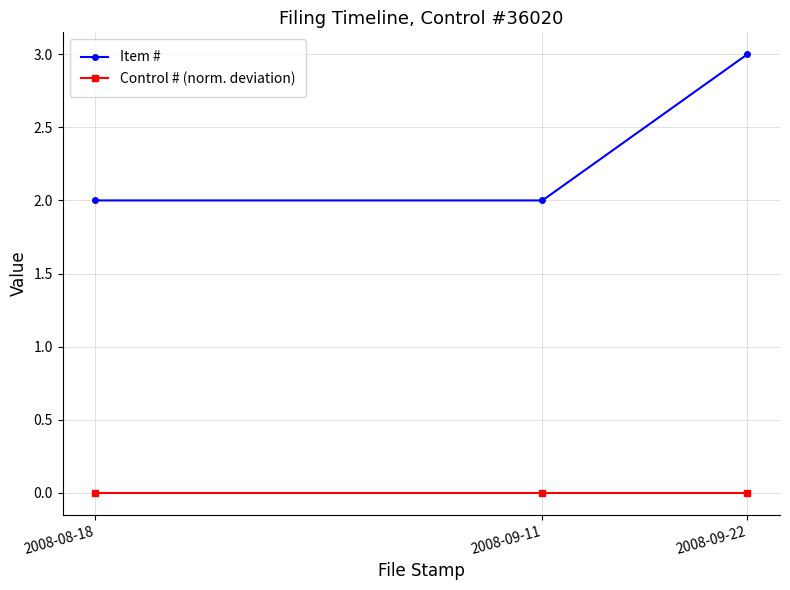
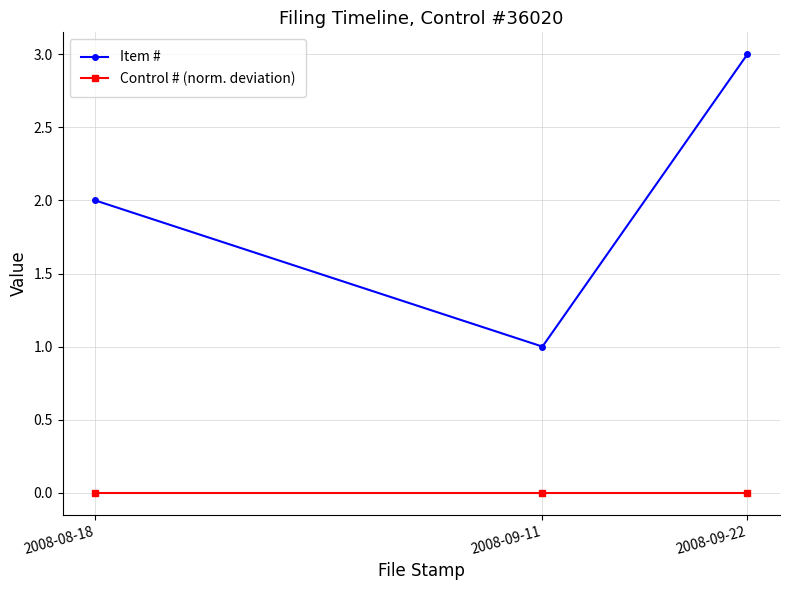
Item #, 2008-09-11: 2 -> 1
